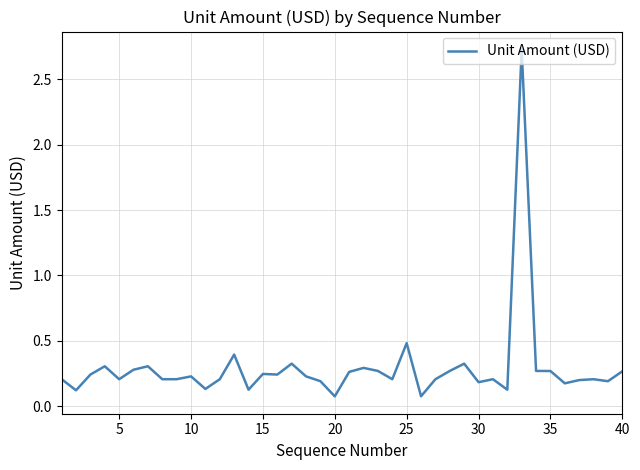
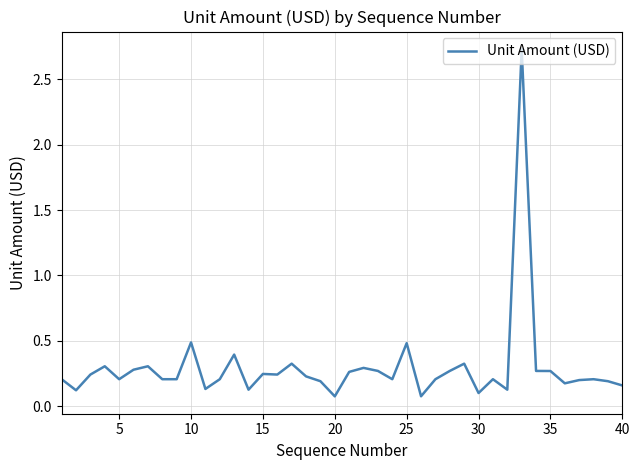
10: 0.23 -> 0.49
30: 0.18 -> 0.10
40: 0.27 -> 0.16
